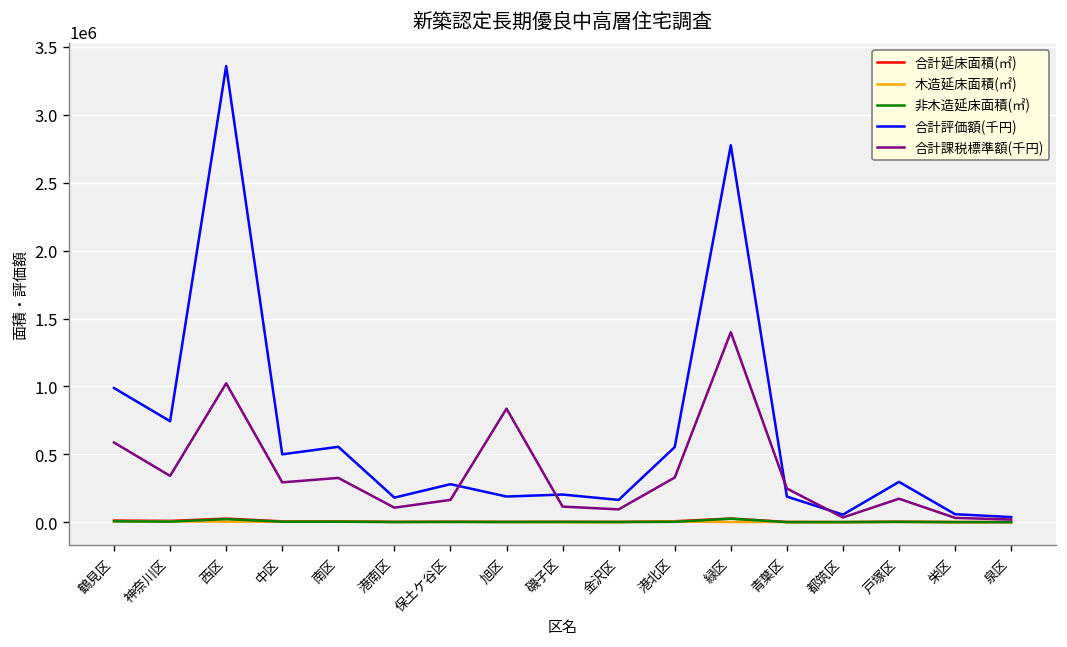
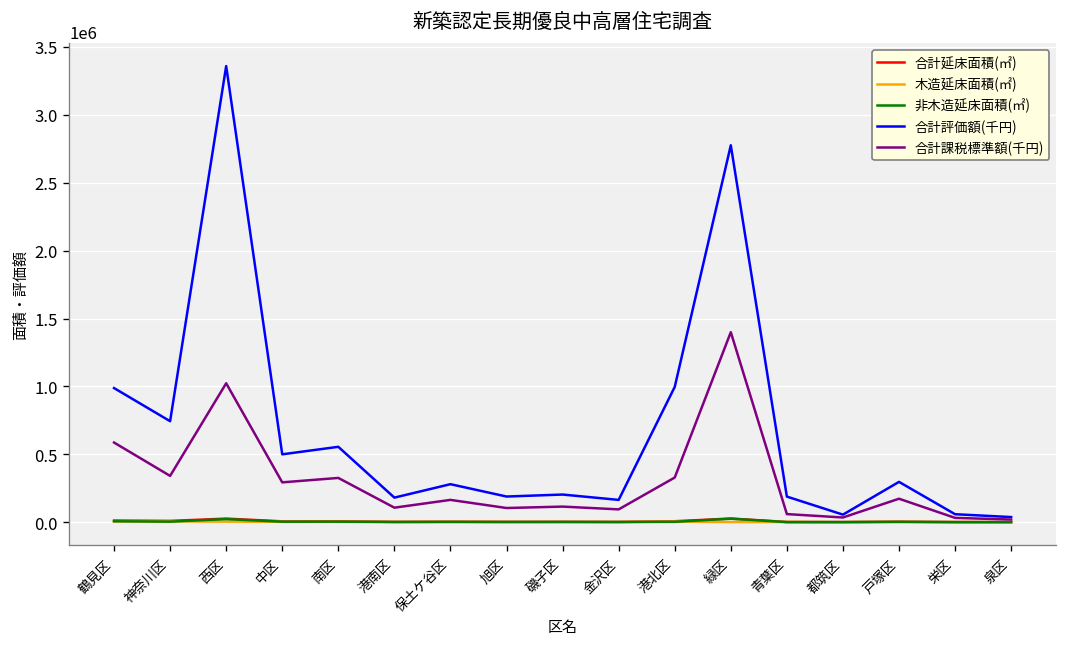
合計課税標準額(千円), 旭区: 840000 -> 100000
合計評価額(千円), 港北区: 550000 -> 1000000
合計課税標準額(千円), 青葉区: 250000 -> 60000
